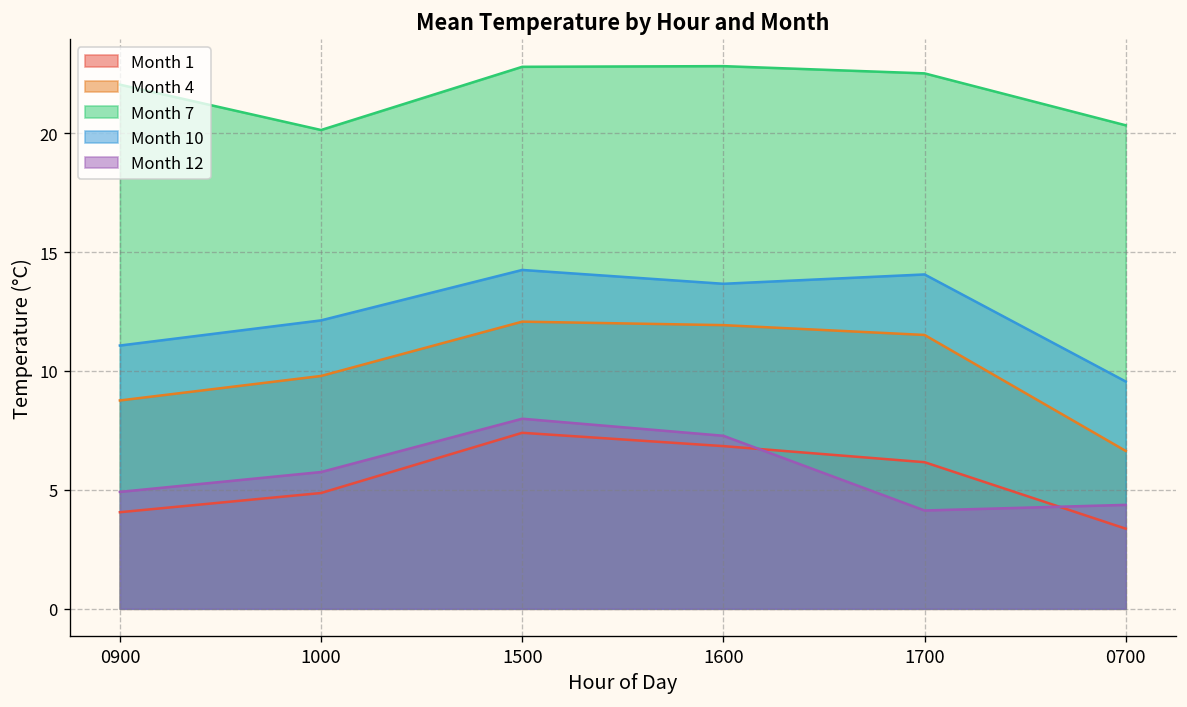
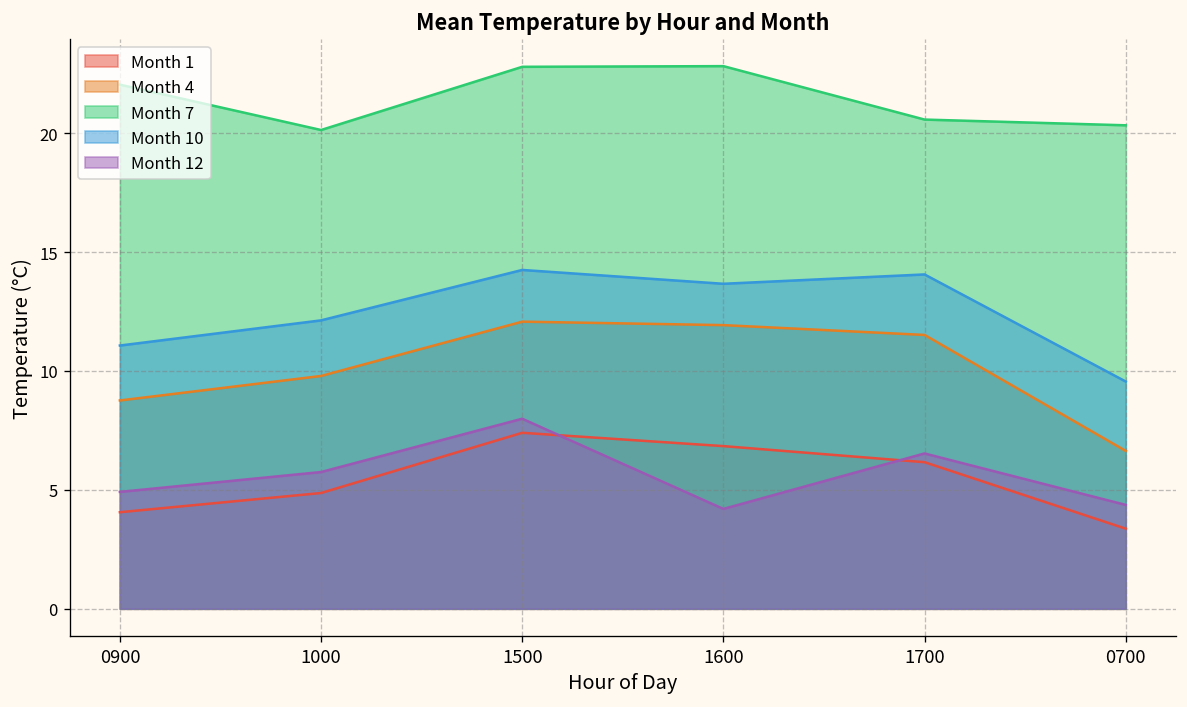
Month 12, 1600: 7.3 -> 4.2
Month 7, 1700: 22.5 -> 20.6
Month 12, 1700: 4.1 -> 6.5
